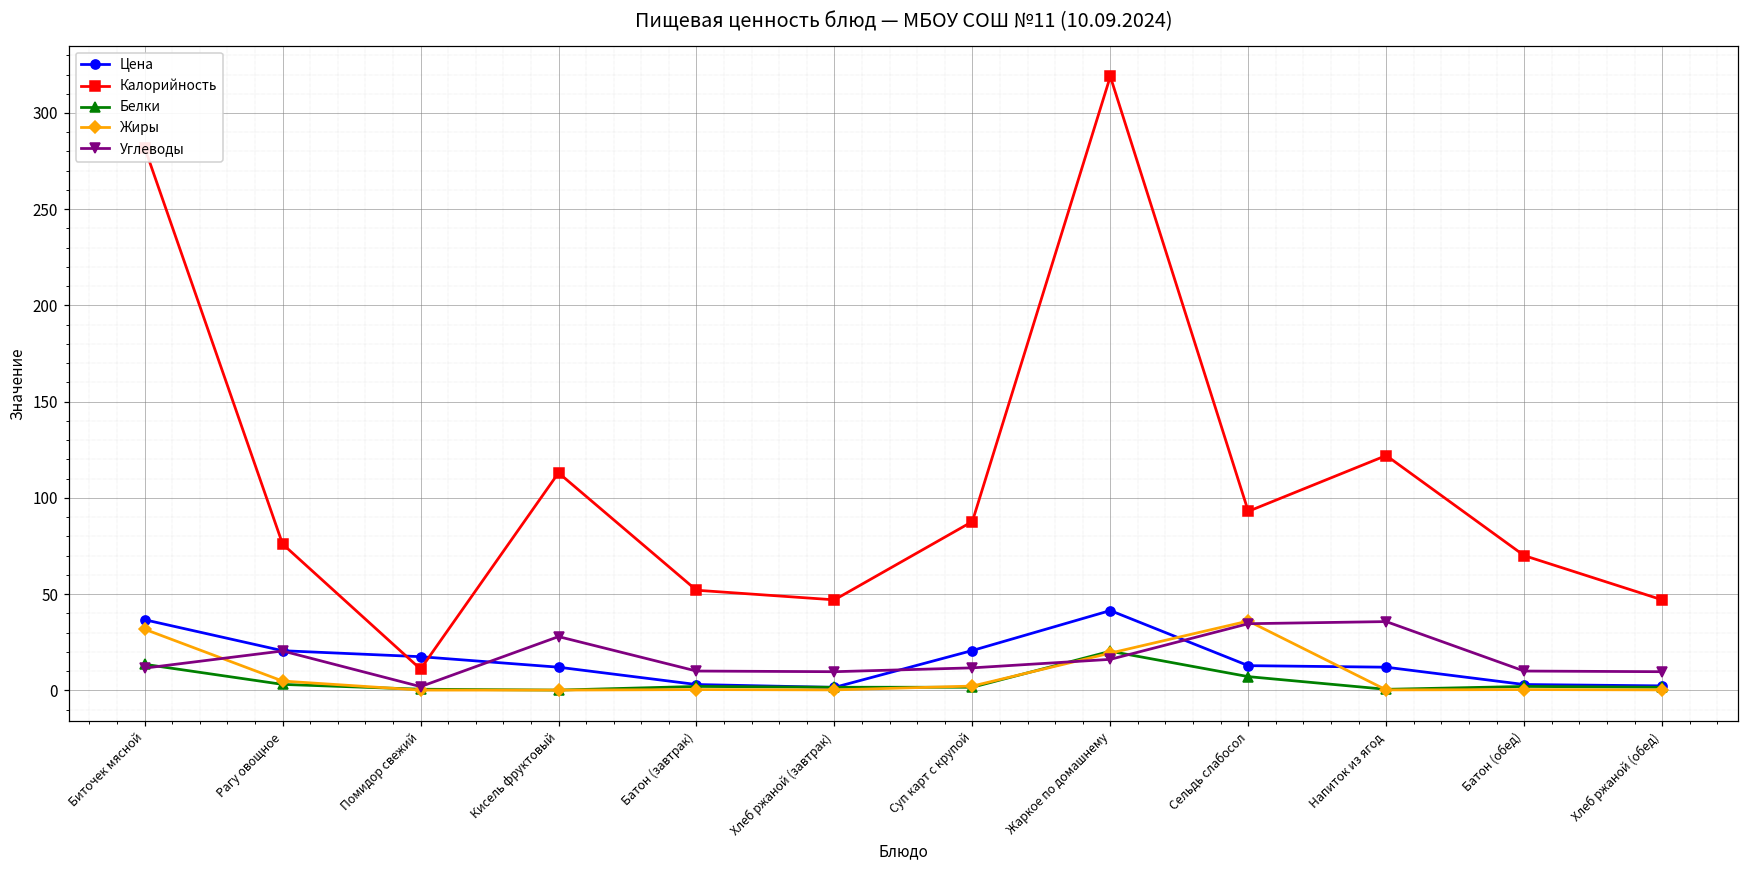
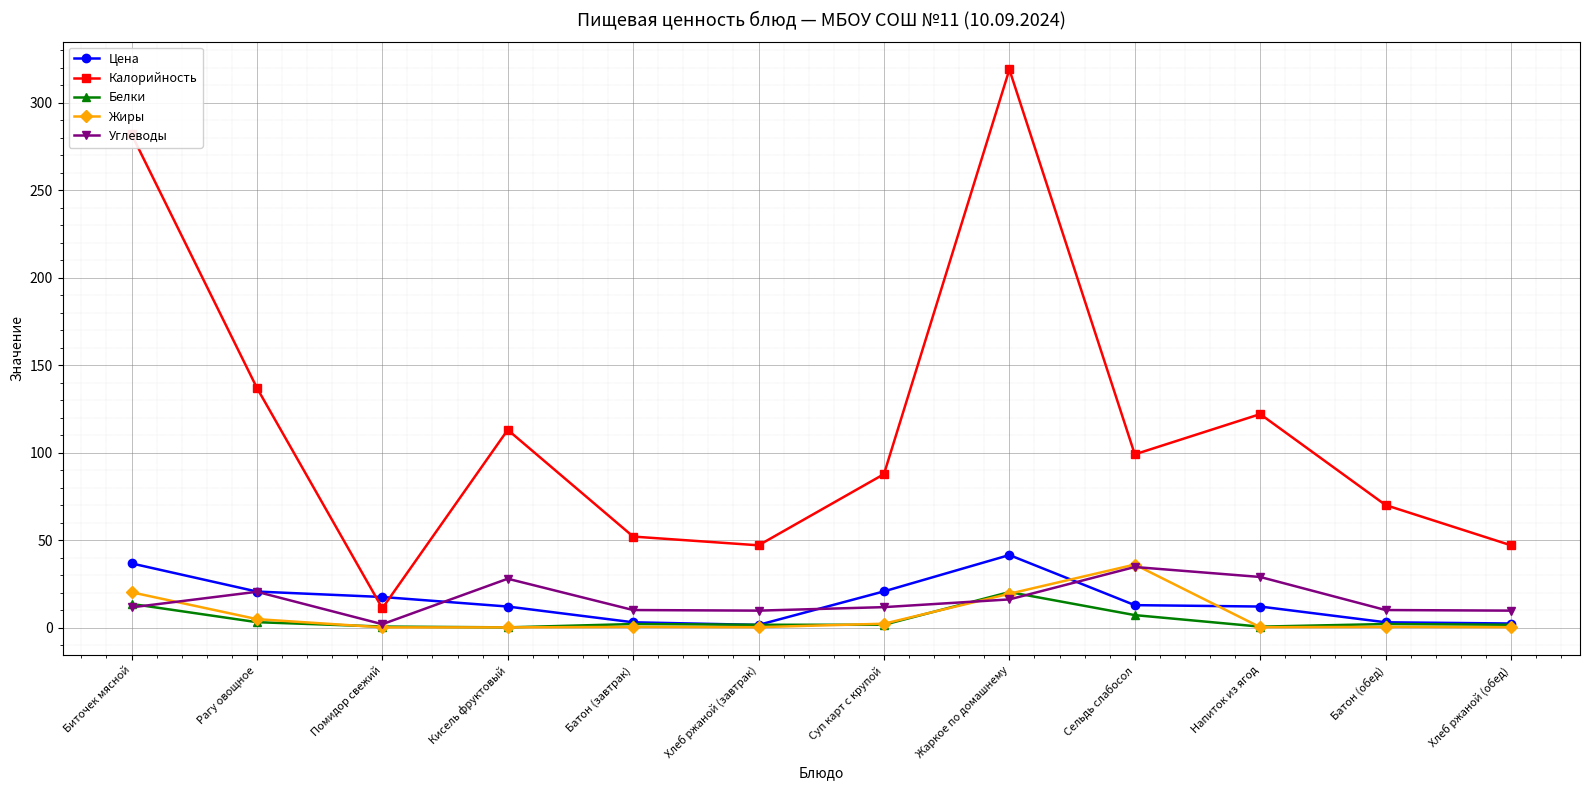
Жиры, Биточек мясной: 32 -> 20
Калорийность, Рагу овощное: 76 -> 137
Калорийность, Сельдь слабосол: 93 -> 99
Углеводы, Напиток из ягод: 36 -> 29
